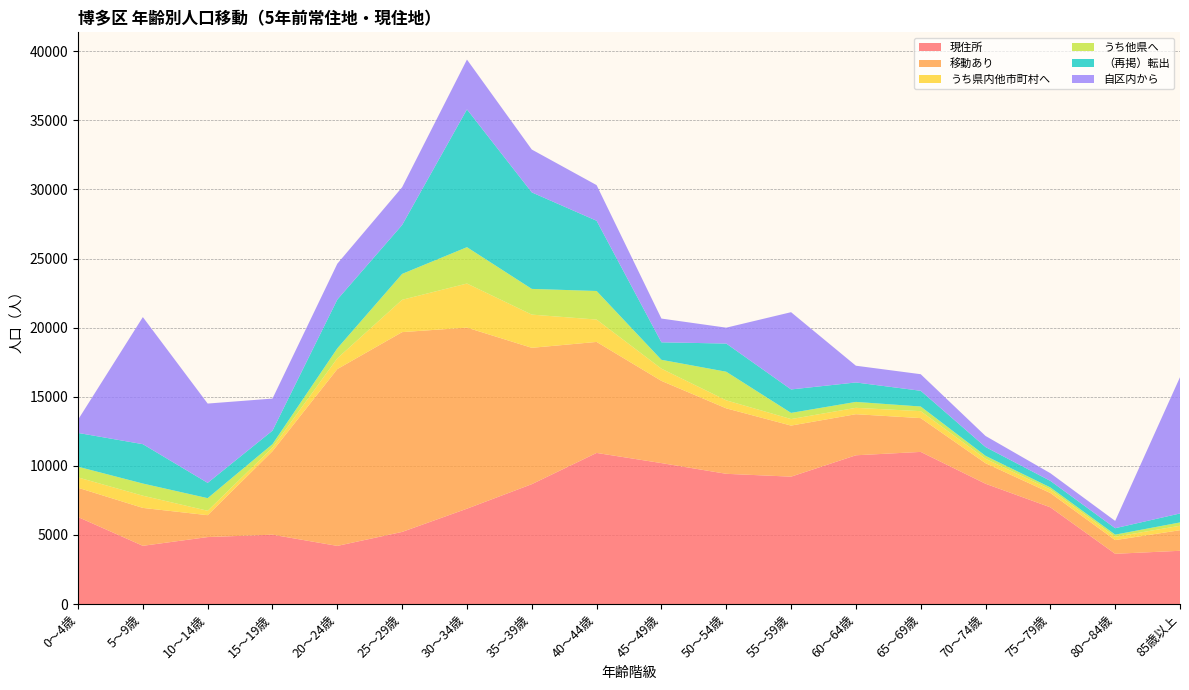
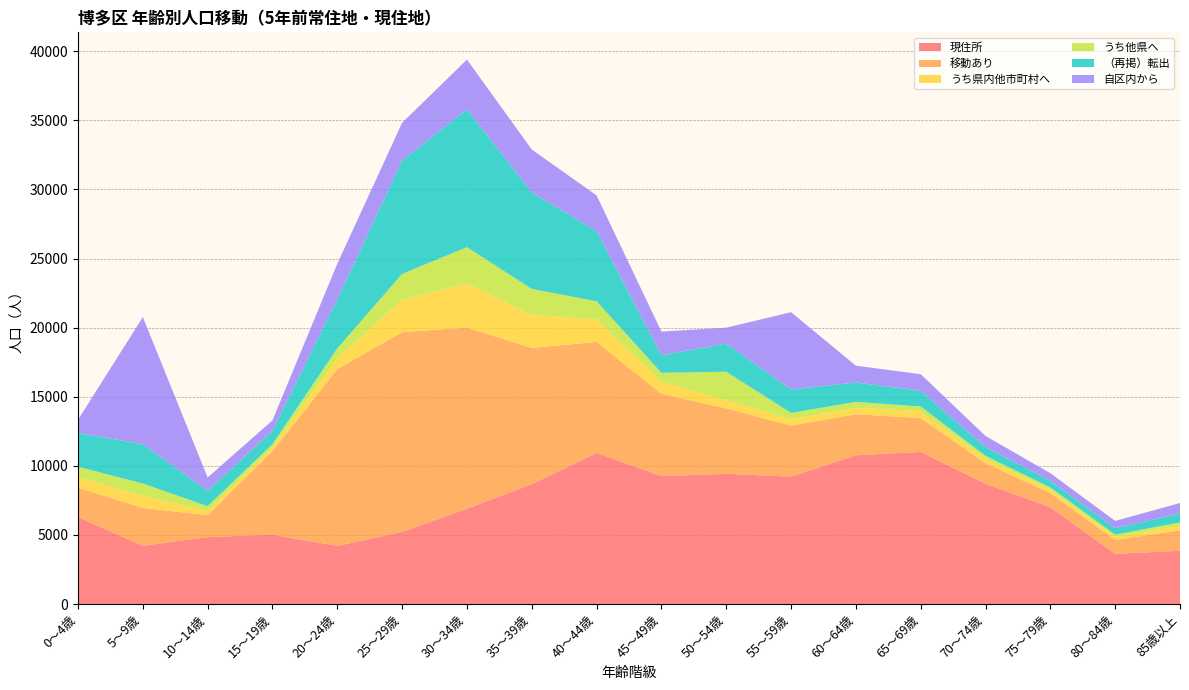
うち他県へ, 10～14歳: 900 -> 300
自区内から, 10～14歳: 5700 -> 1000
自区内から, 15～19歳: 2300 -> 800
（再掲）転出, 25～29歳: 3500 -> 8200
うち他県へ, 40～44歳: 2100 -> 1300
現住所, 45～49歳: 10200 -> 9300
自区内から, 85歳以上: 9900 -> 800
